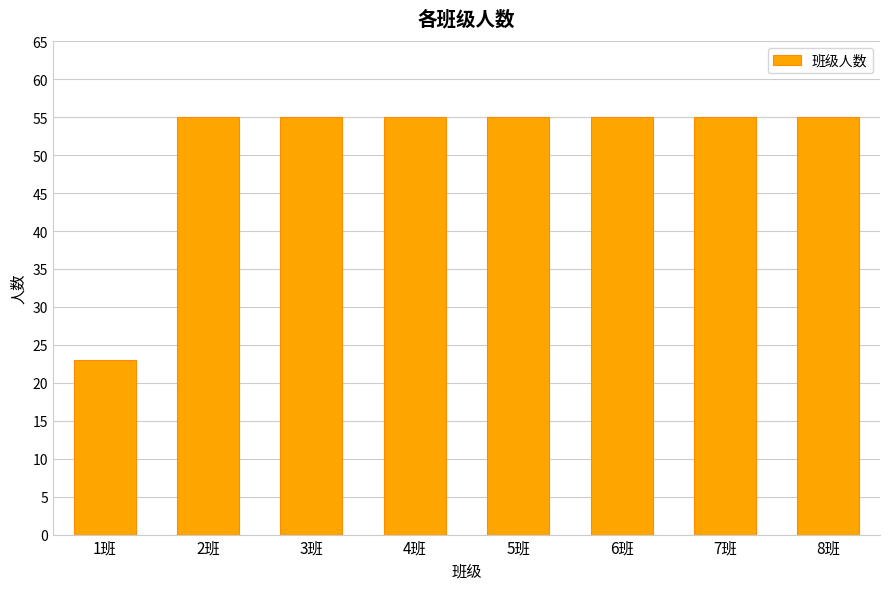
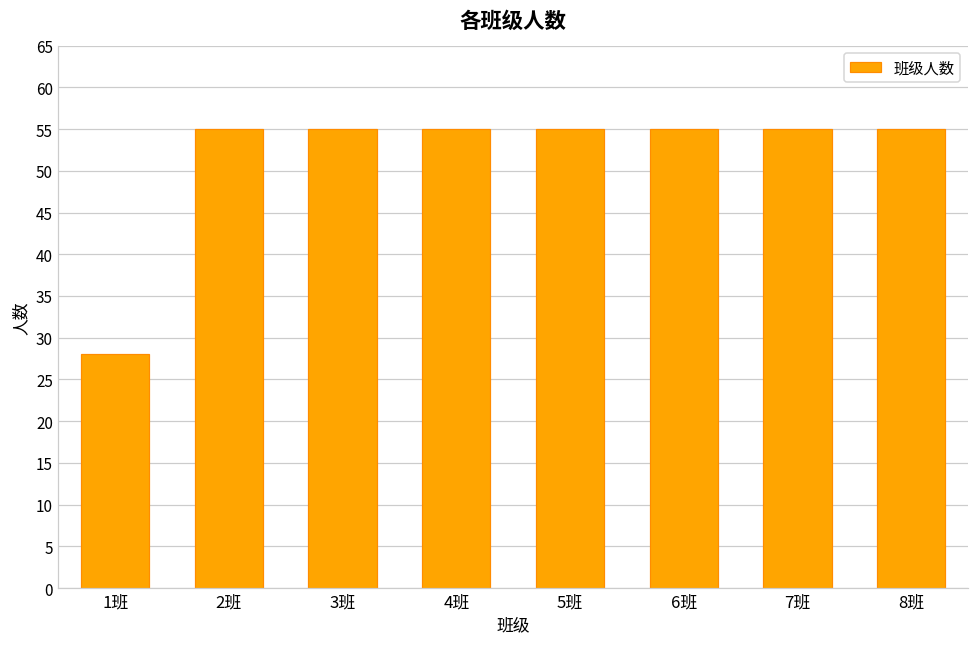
1班: 23 -> 28
